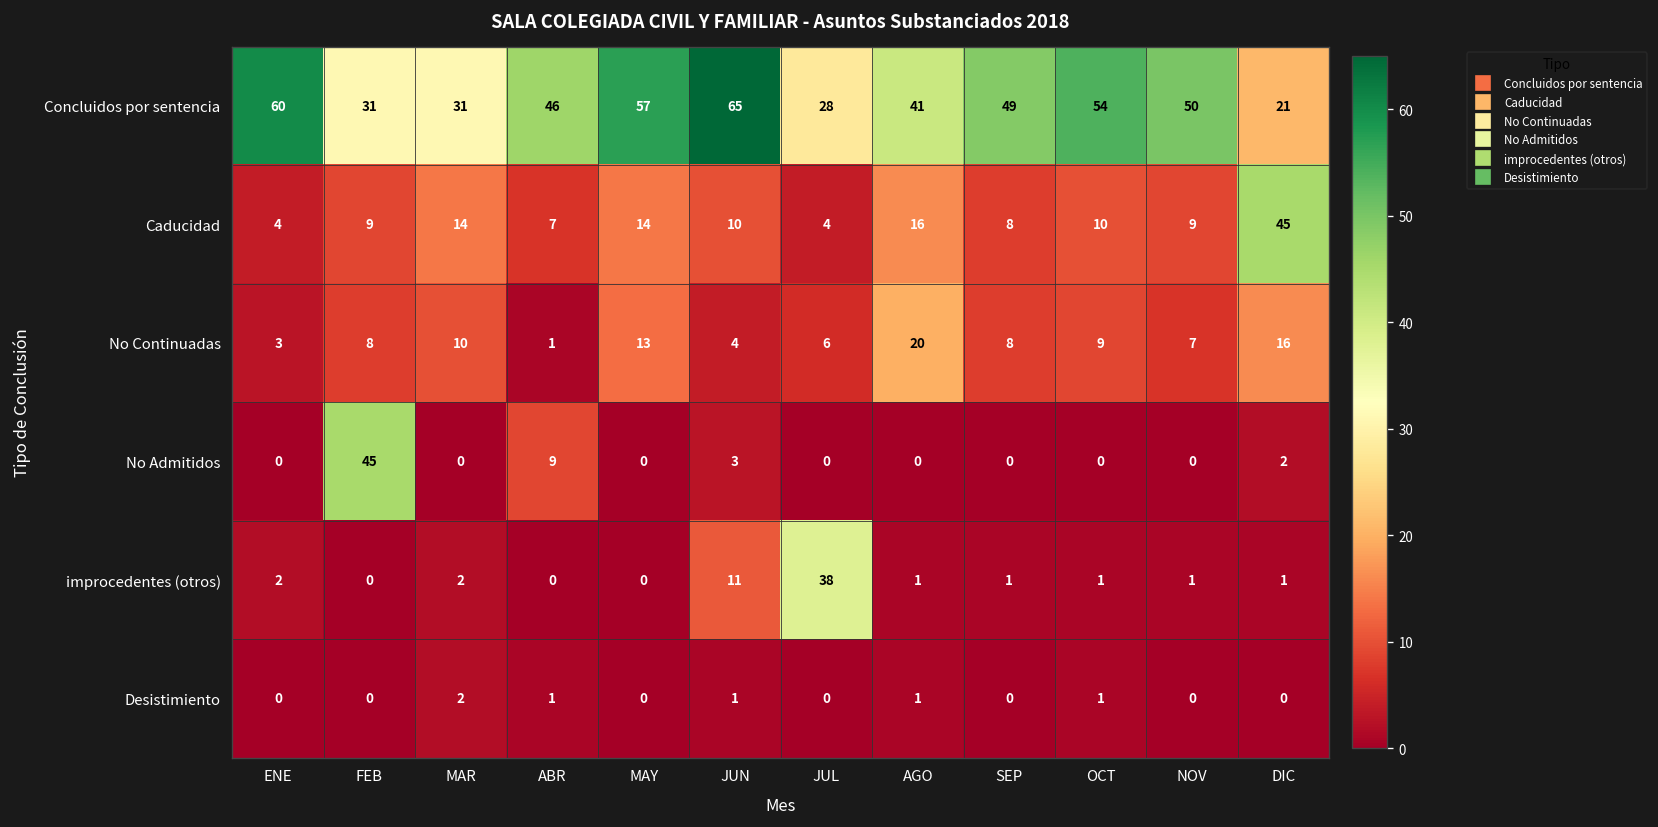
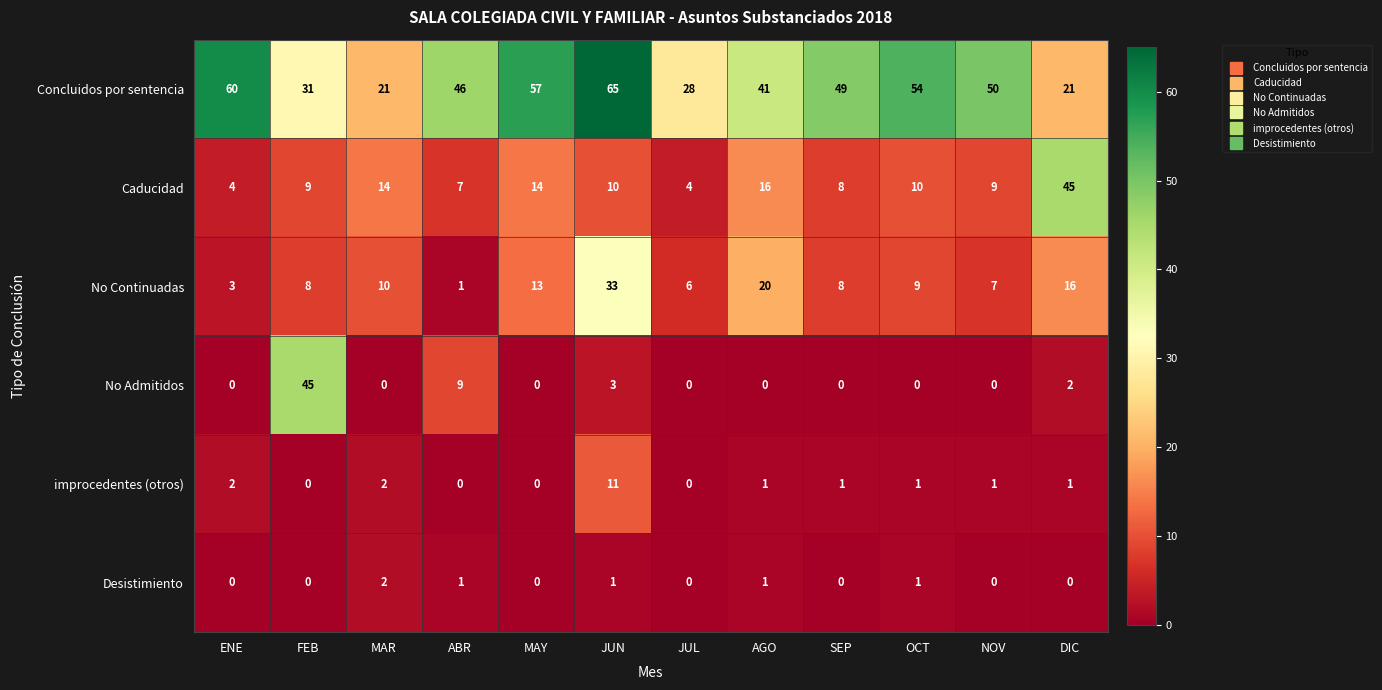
Concluidos por sentencia, MAR: 31 -> 21
No Continuadas, JUN: 4 -> 33
improcedentes (otros), JUL: 38 -> 0
